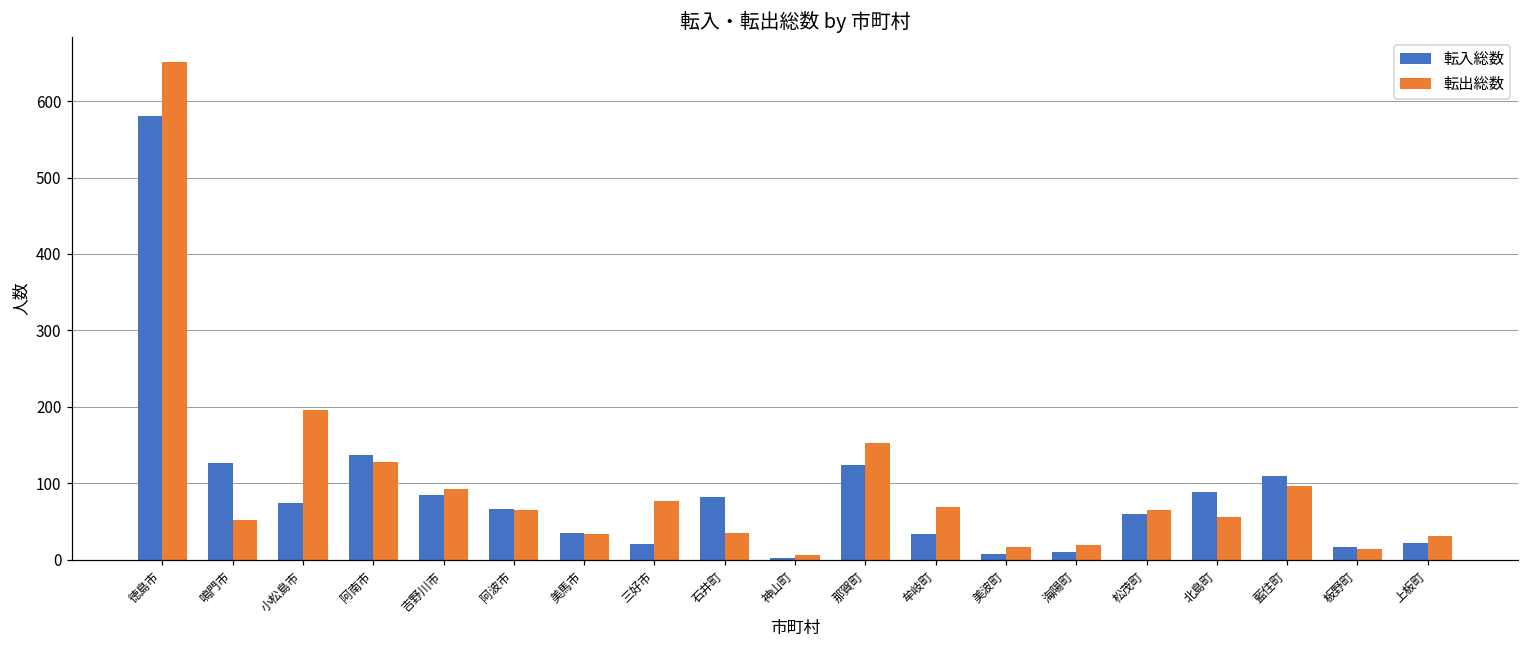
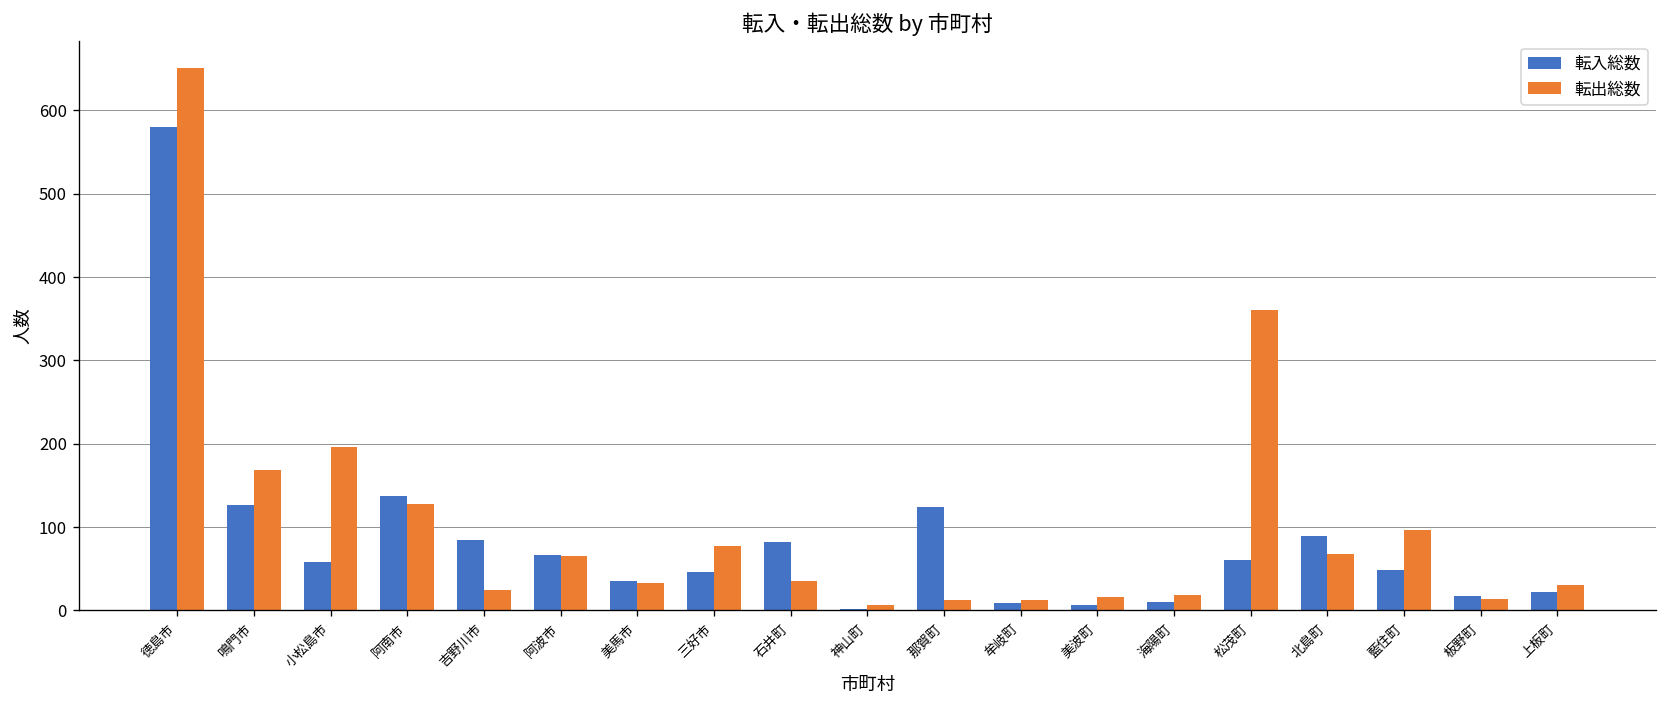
転出総数, 鳴門市: 50 -> 170
転入総数, 小松島市: 70 -> 60
転出総数, 吉野川市: 90 -> 30
転入総数, 三好市: 20 -> 50
転出総数, 那賀町: 150 -> 10
転入総数, 牟岐町: 30 -> 10
転出総数, 牟岐町: 70 -> 10
転出総数, 松茂町: 70 -> 360
転出総数, 北島町: 60 -> 70
転入総数, 藍住町: 110 -> 50
